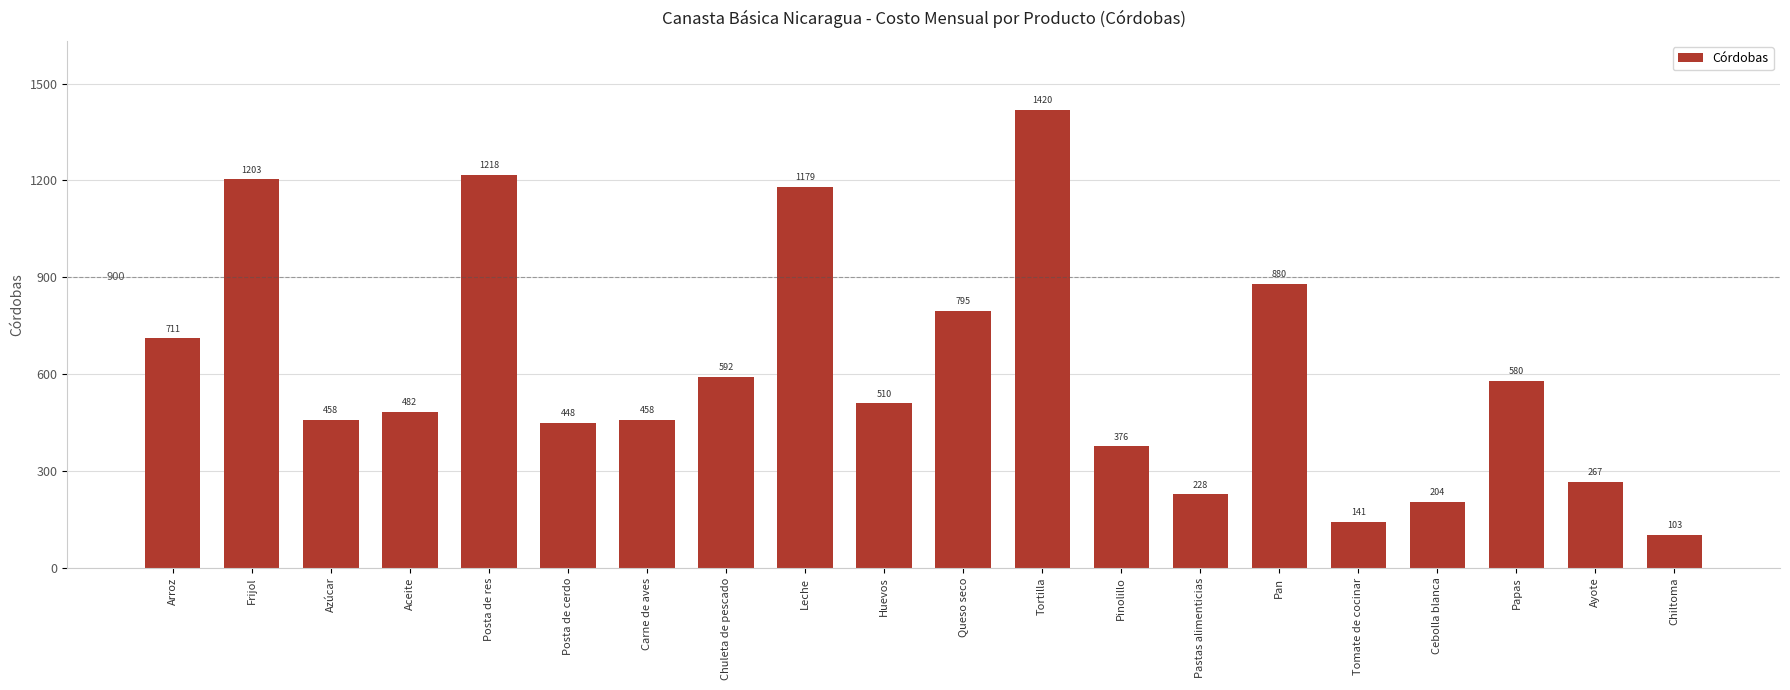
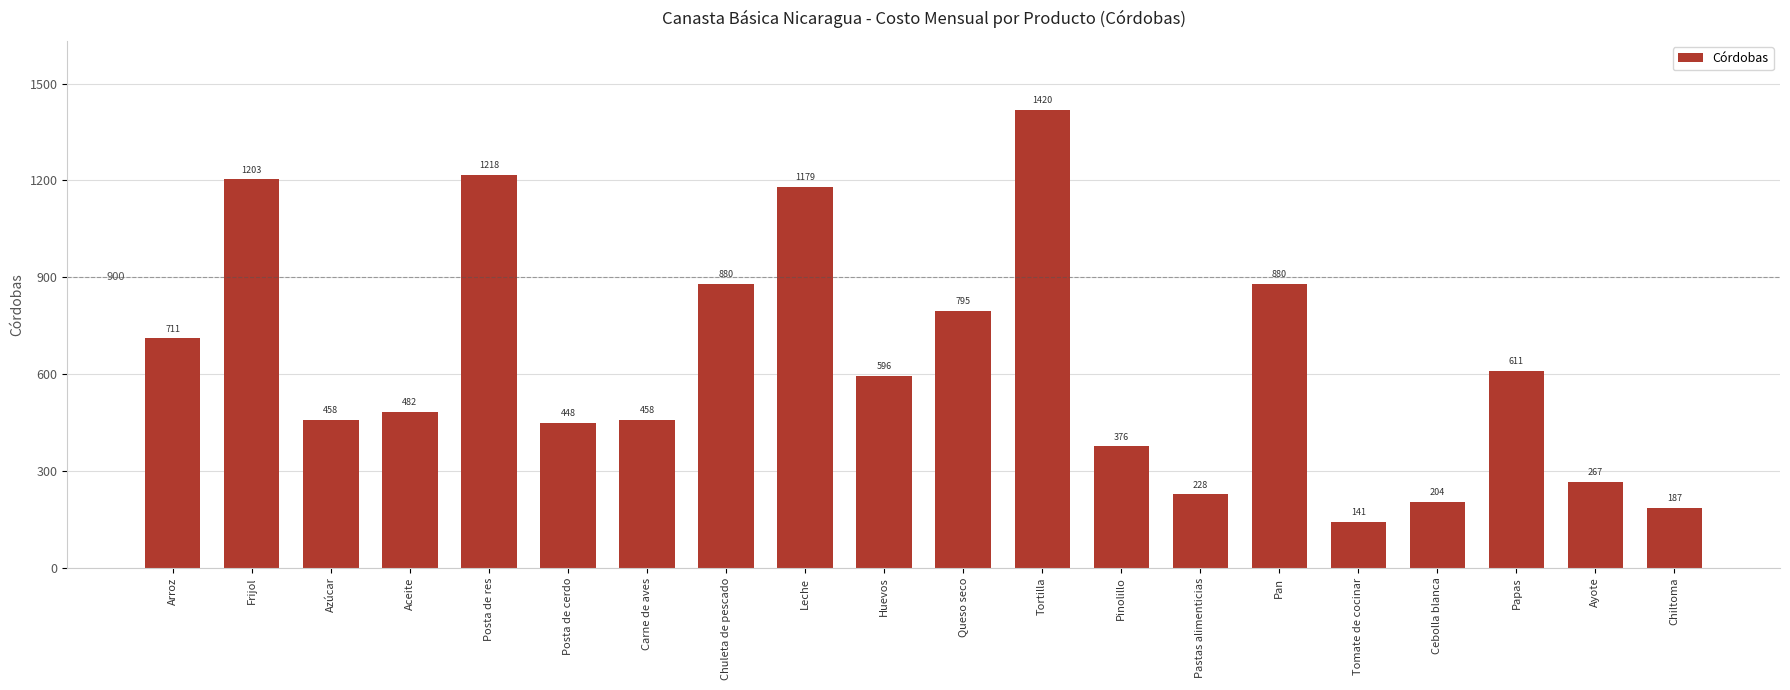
Chuleta de pescado: 592 -> 880
Huevos: 510 -> 596
Papas: 580 -> 611
Chiltoma: 103 -> 187
